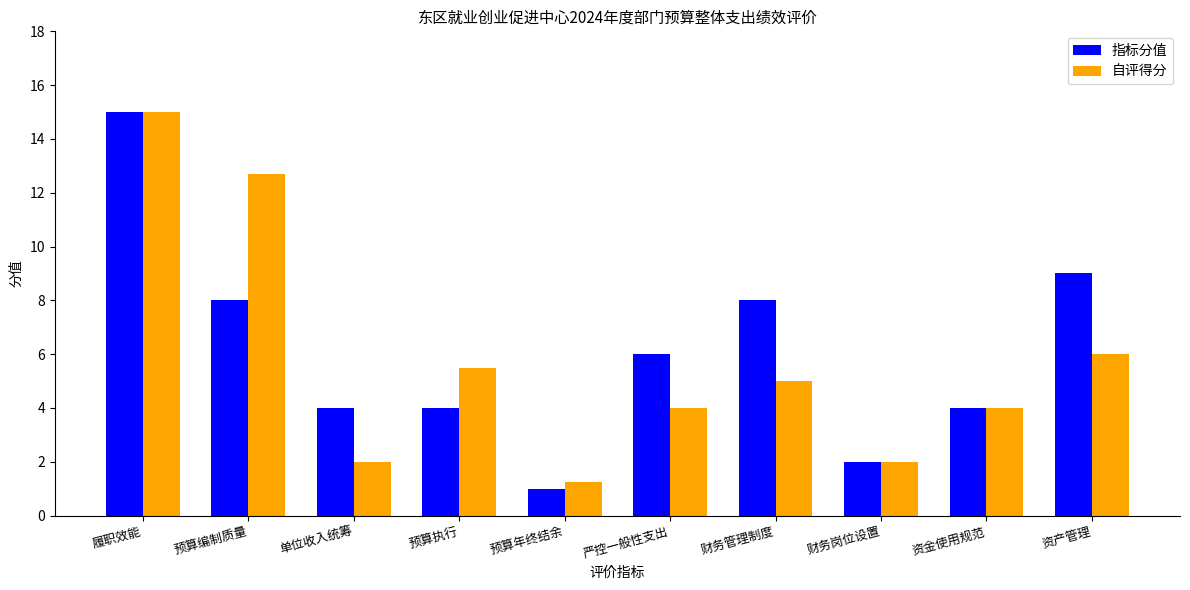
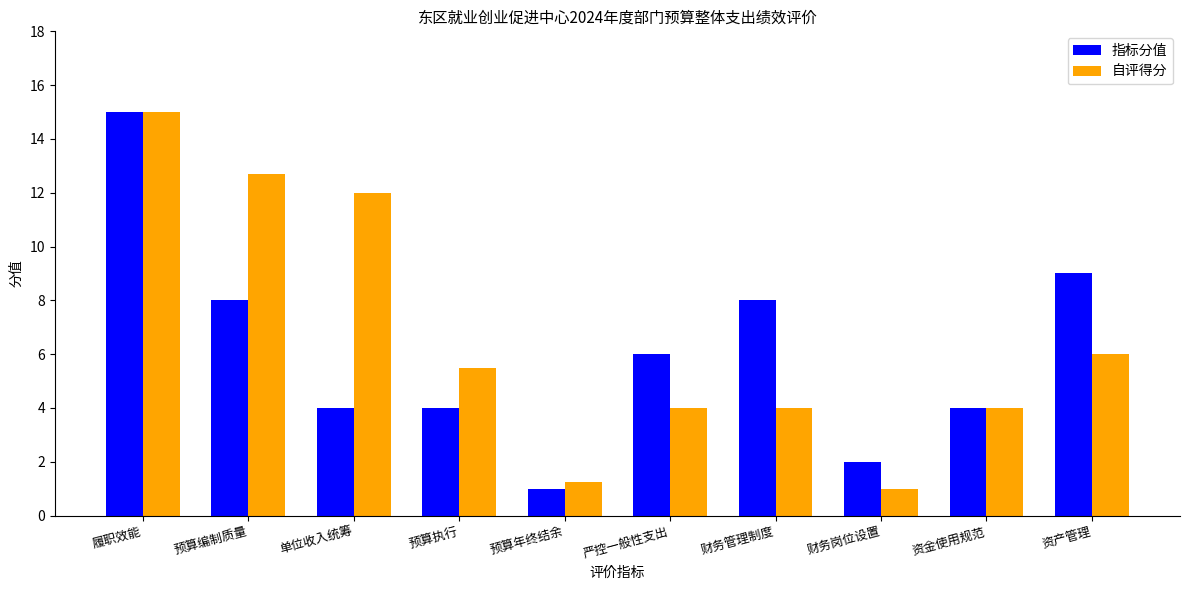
自评得分, 单位收入统筹: 2 -> 12
自评得分, 财务管理制度: 5 -> 4
自评得分, 财务岗位设置: 2 -> 1
